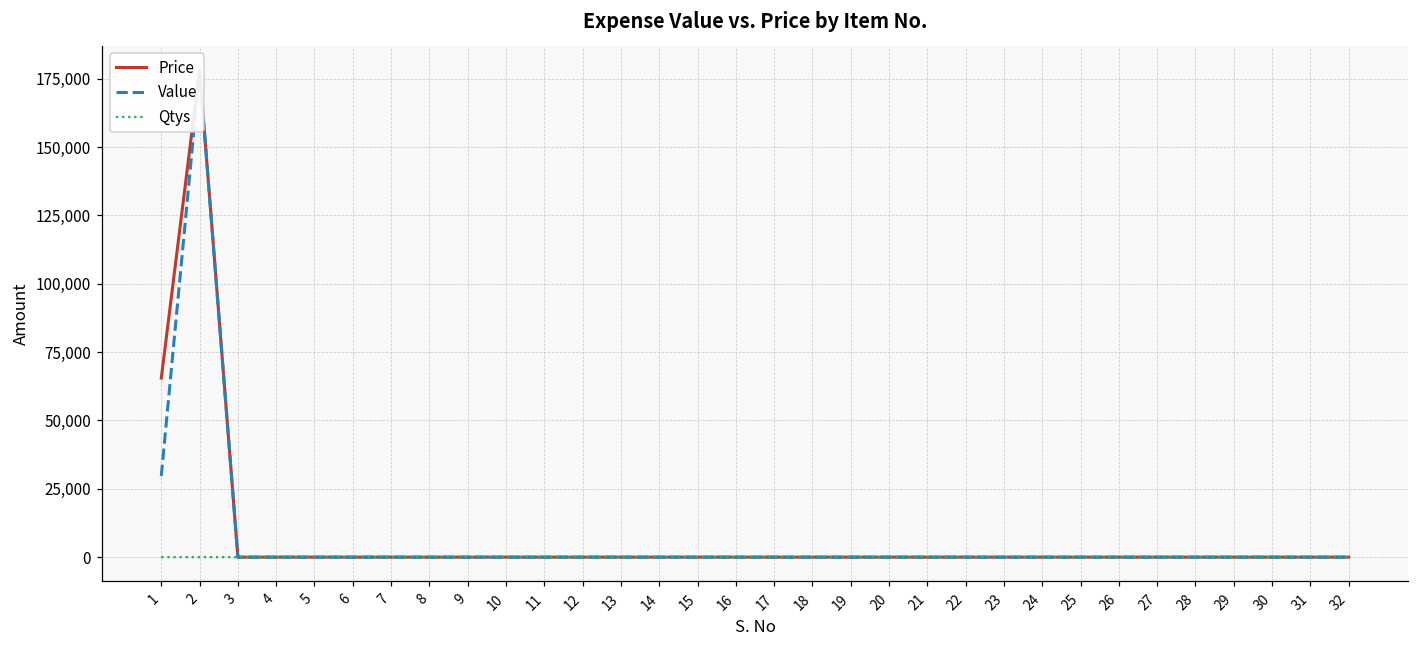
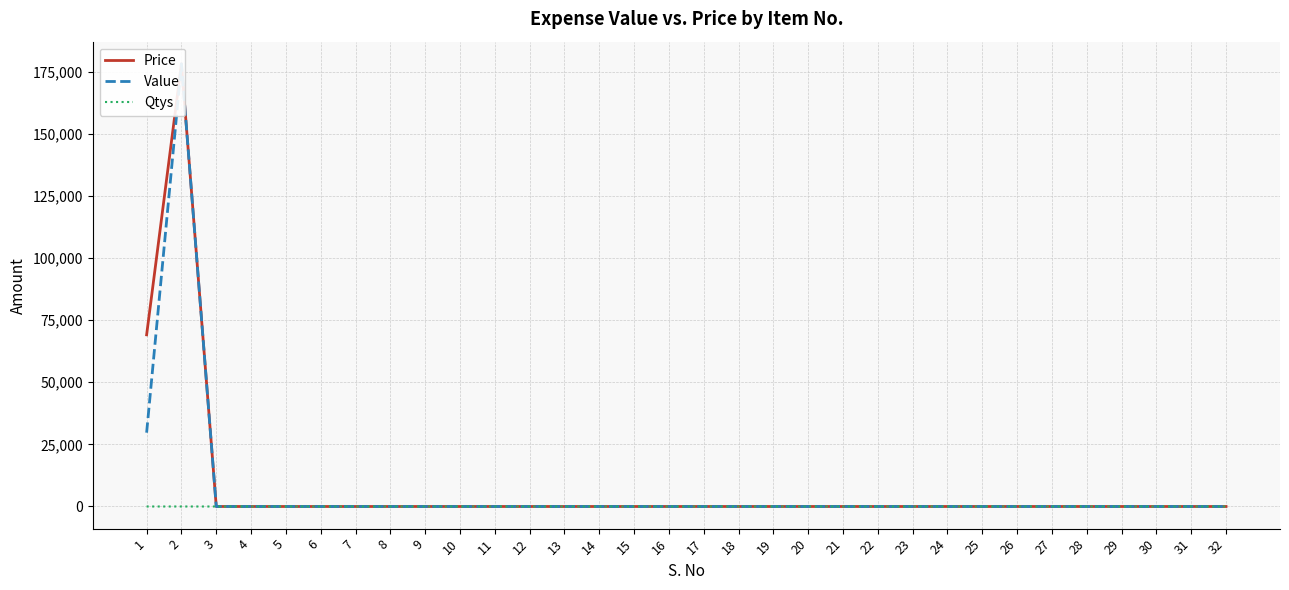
Price, 1: 66,000 -> 69,000
